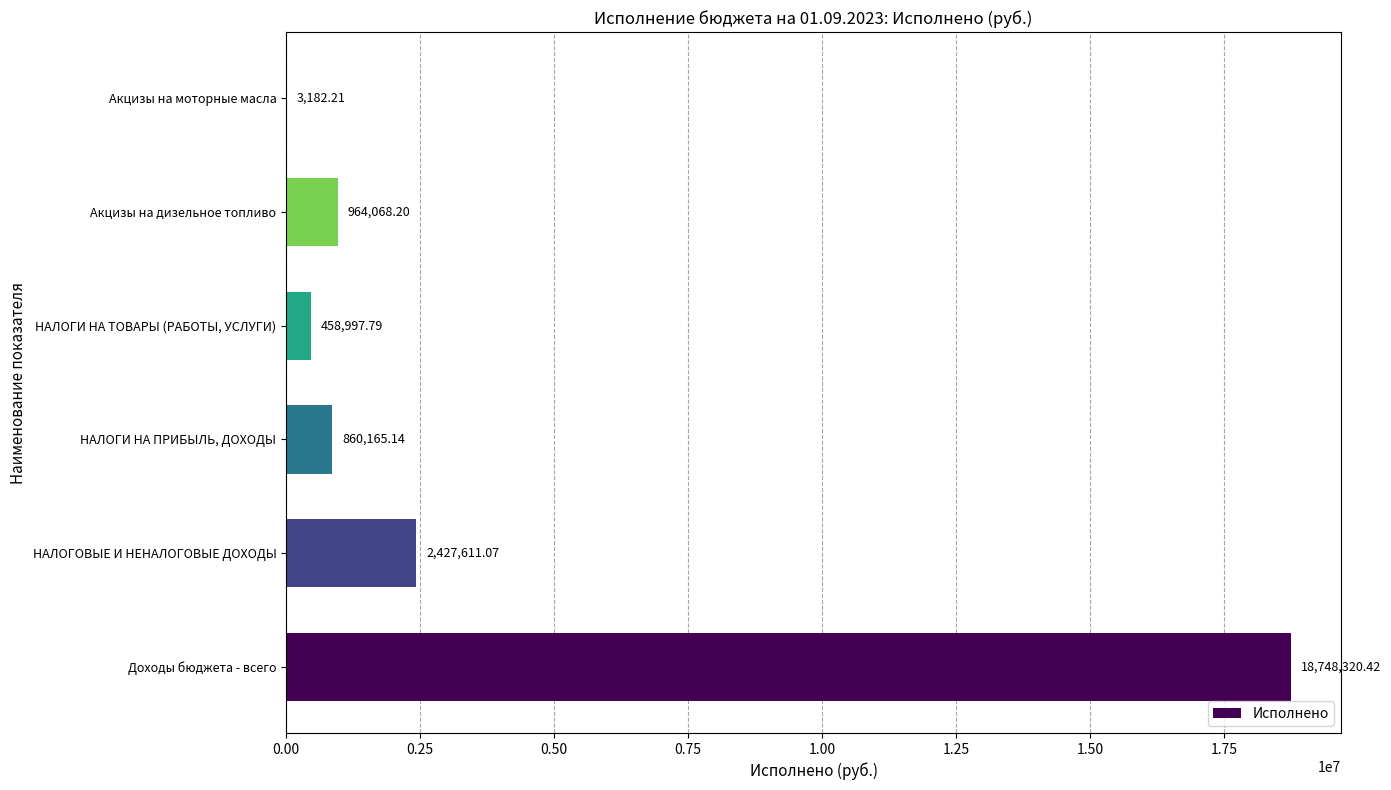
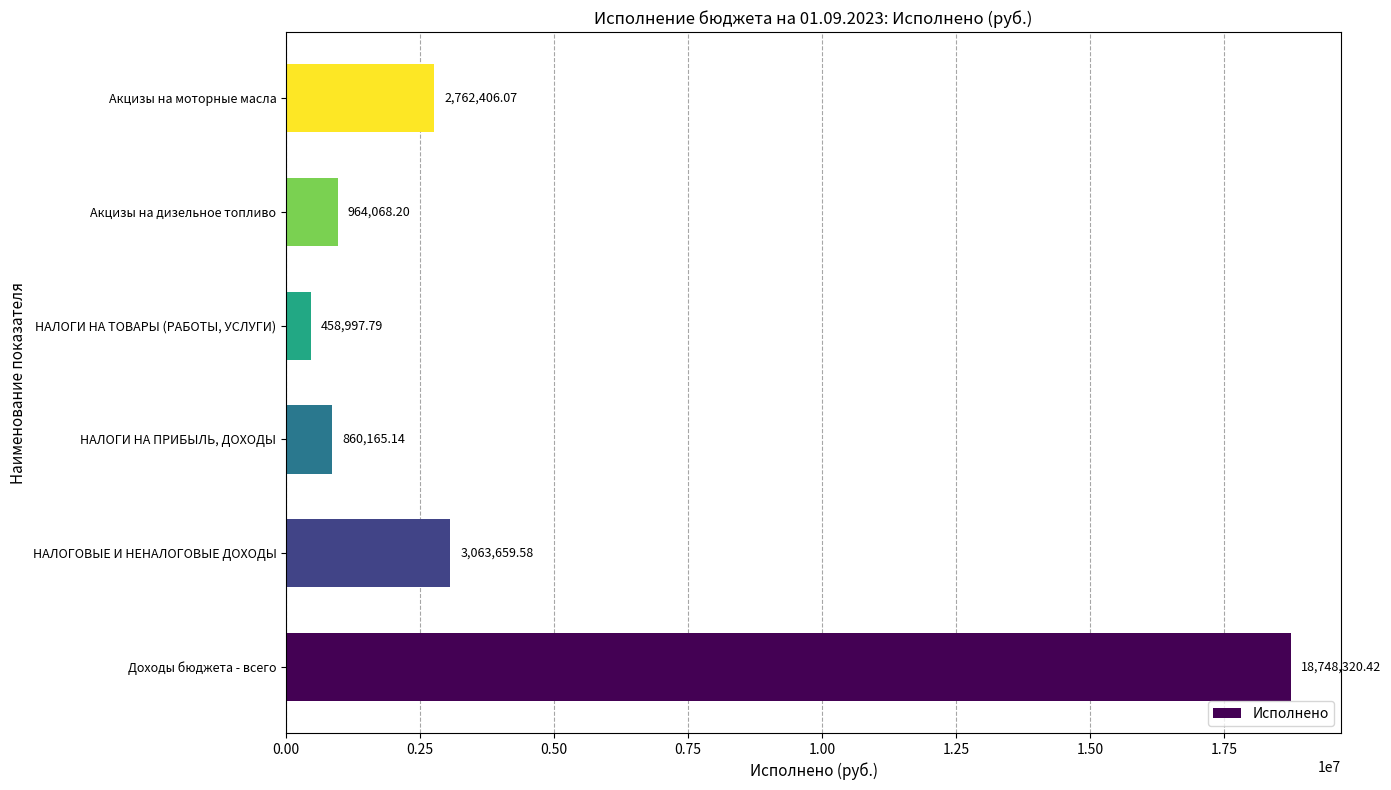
Акцизы на моторные масла: 3,182.21 -> 2,762,406.07
НАЛОГОВЫЕ И НЕНАЛОГОВЫЕ ДОХОДЫ: 2,427,611.07 -> 3,063,659.58
